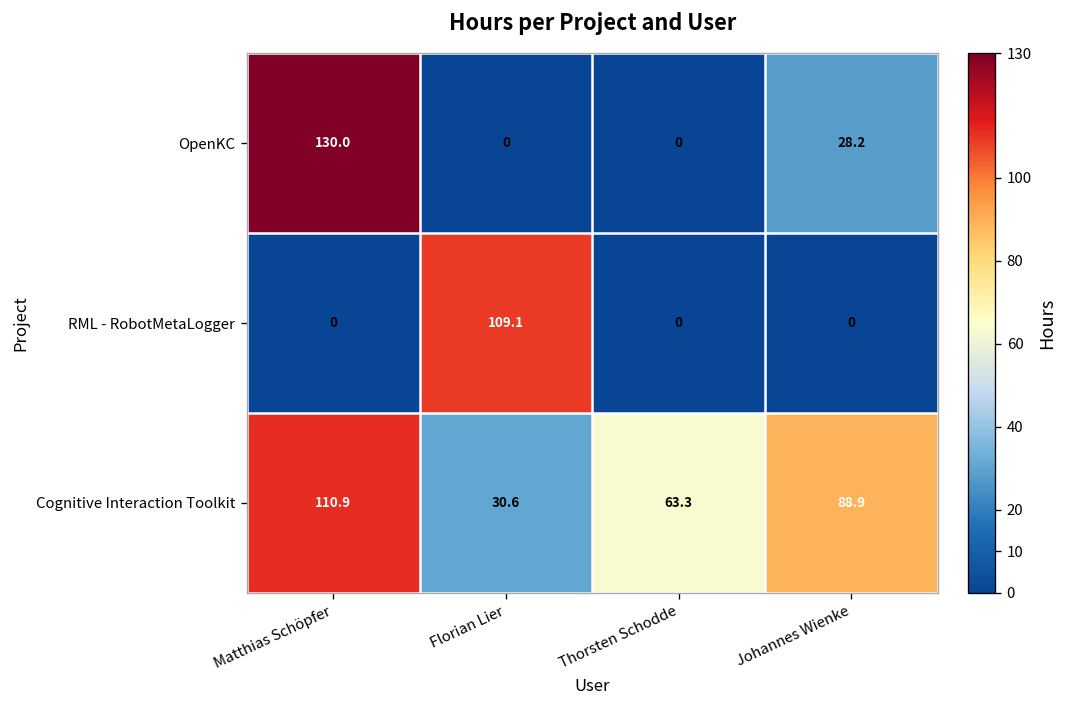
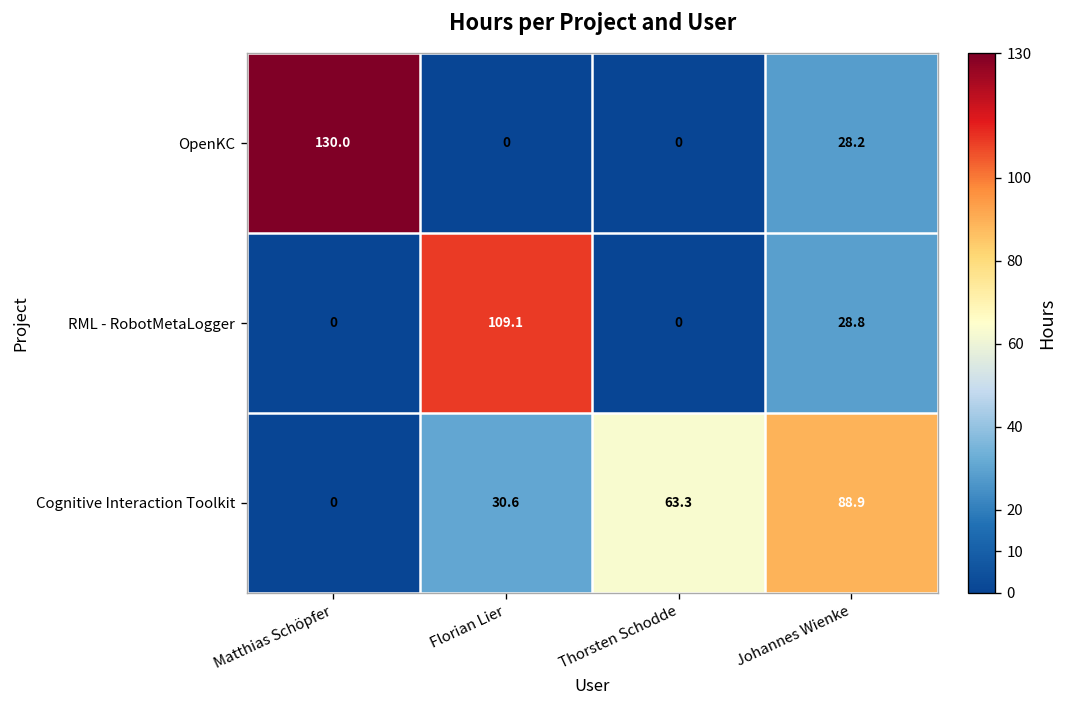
RML - RobotMetaLogger, Johannes Wienke: 0 -> 28.8
Cognitive Interaction Toolkit, Matthias Schöpfer: 110.9 -> 0
